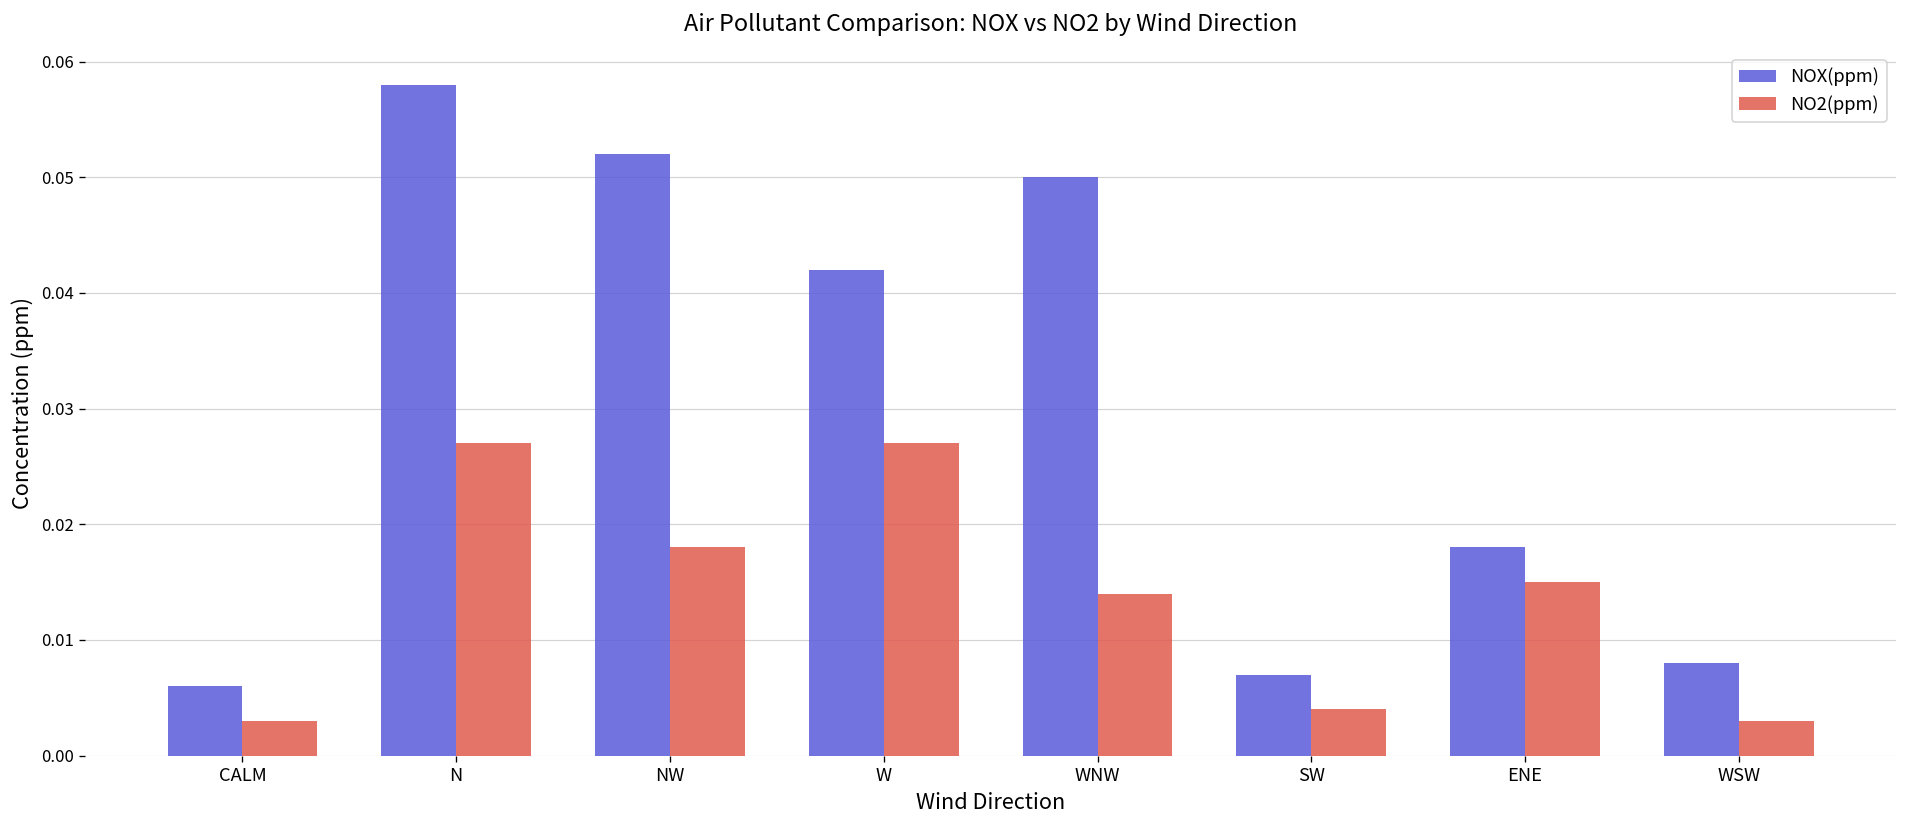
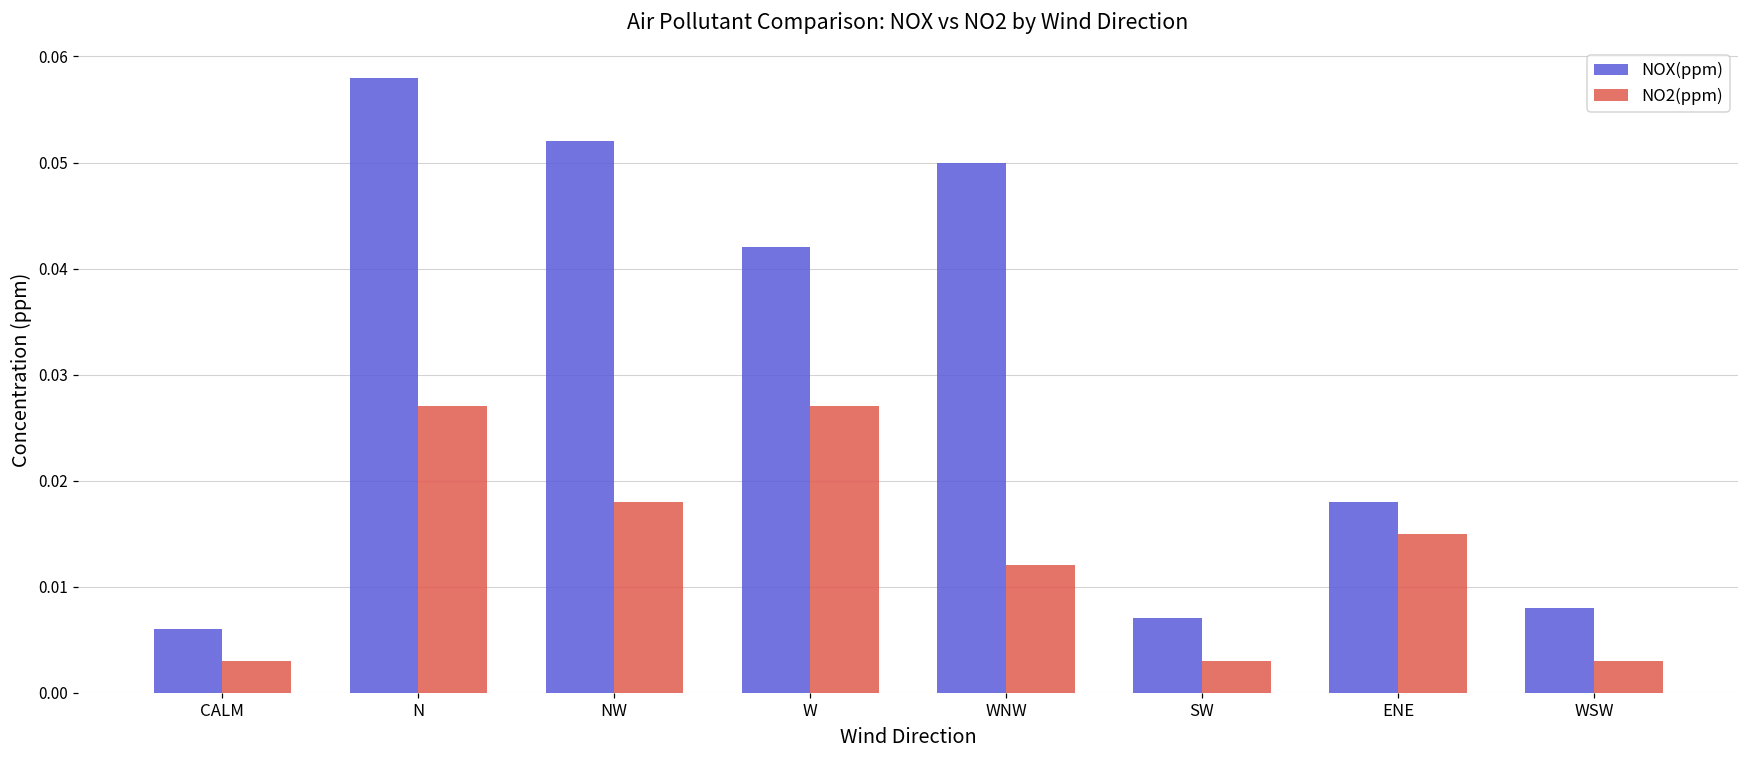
NO2(ppm), WNW: 0.014 -> 0.012
NO2(ppm), SW: 0.004 -> 0.003
